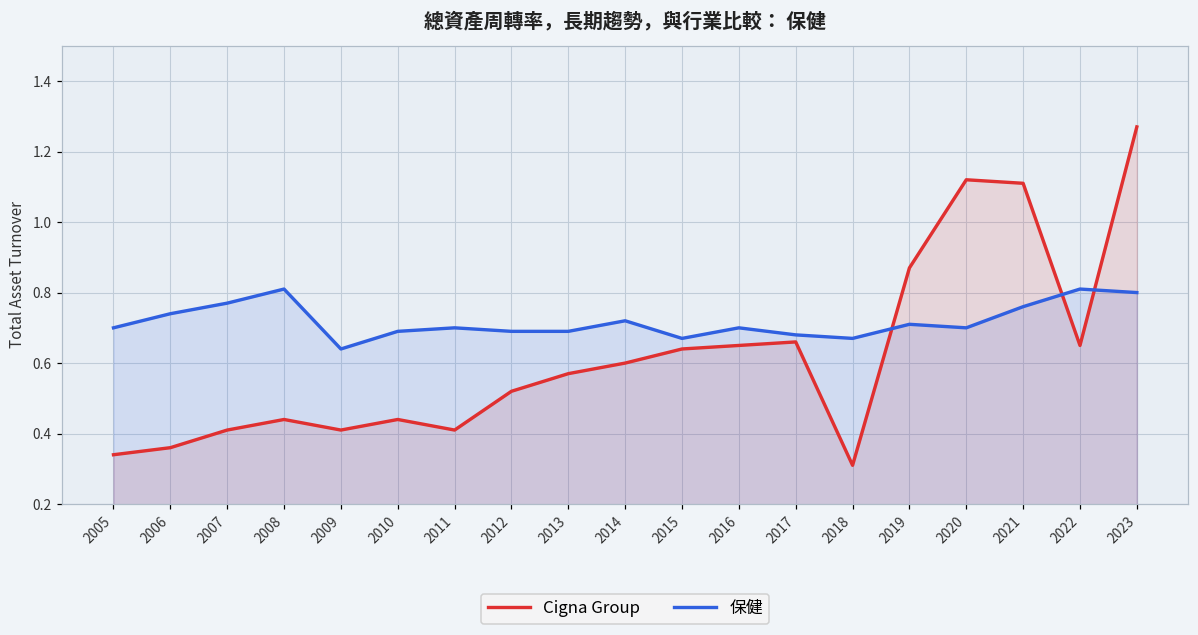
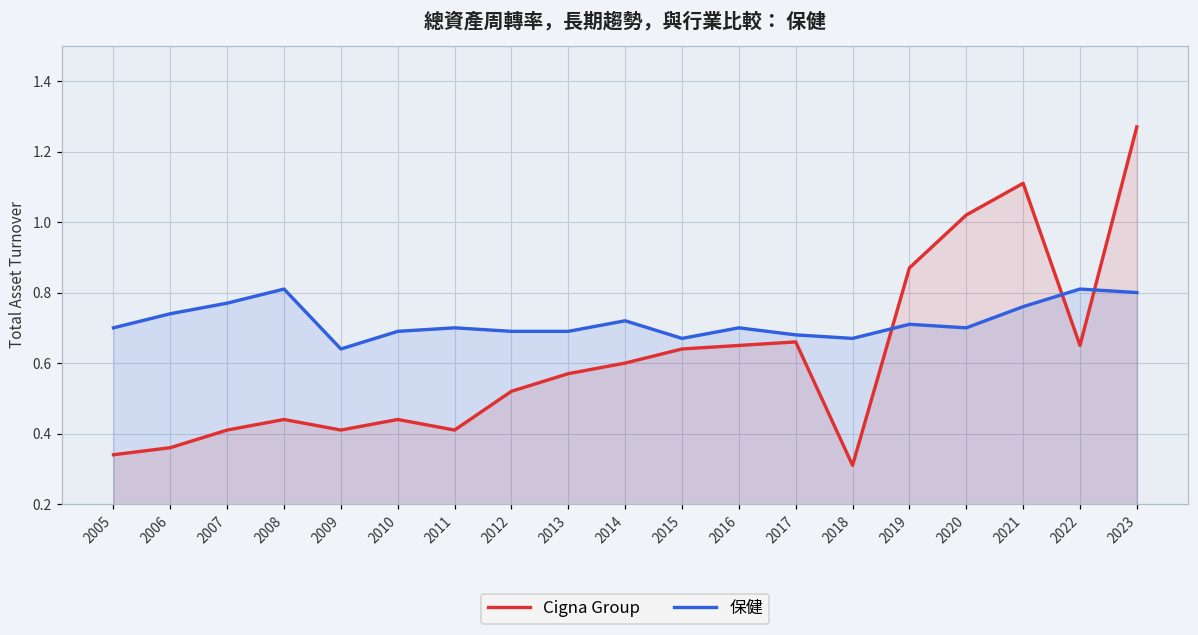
Cigna Group, 2020: 1.12 -> 1.02
